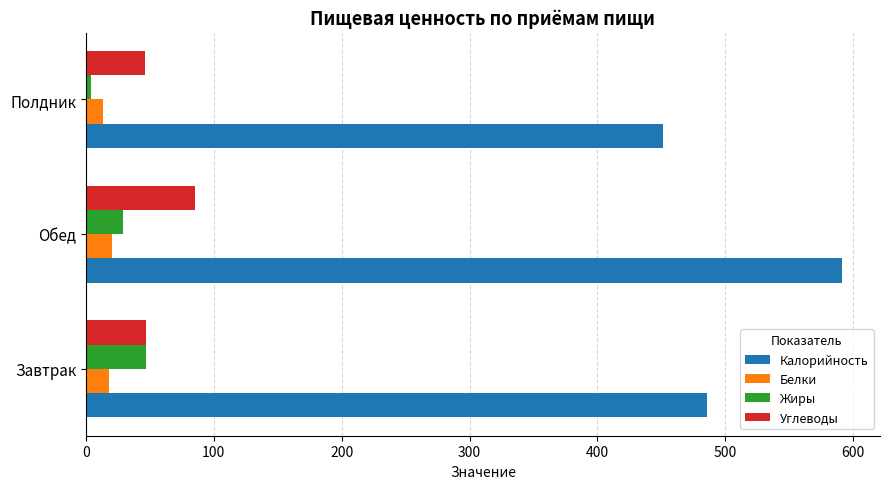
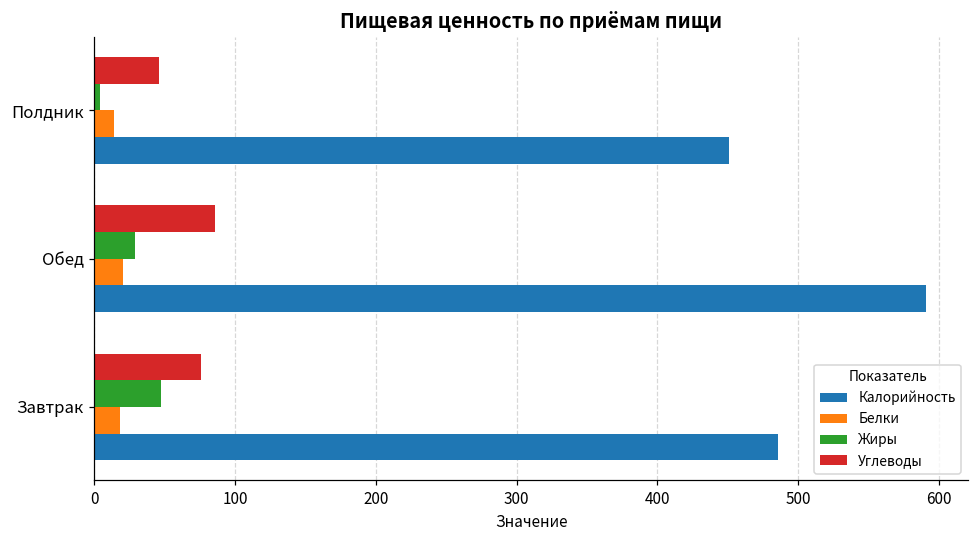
Углеводы, Завтрак: 47 -> 76
